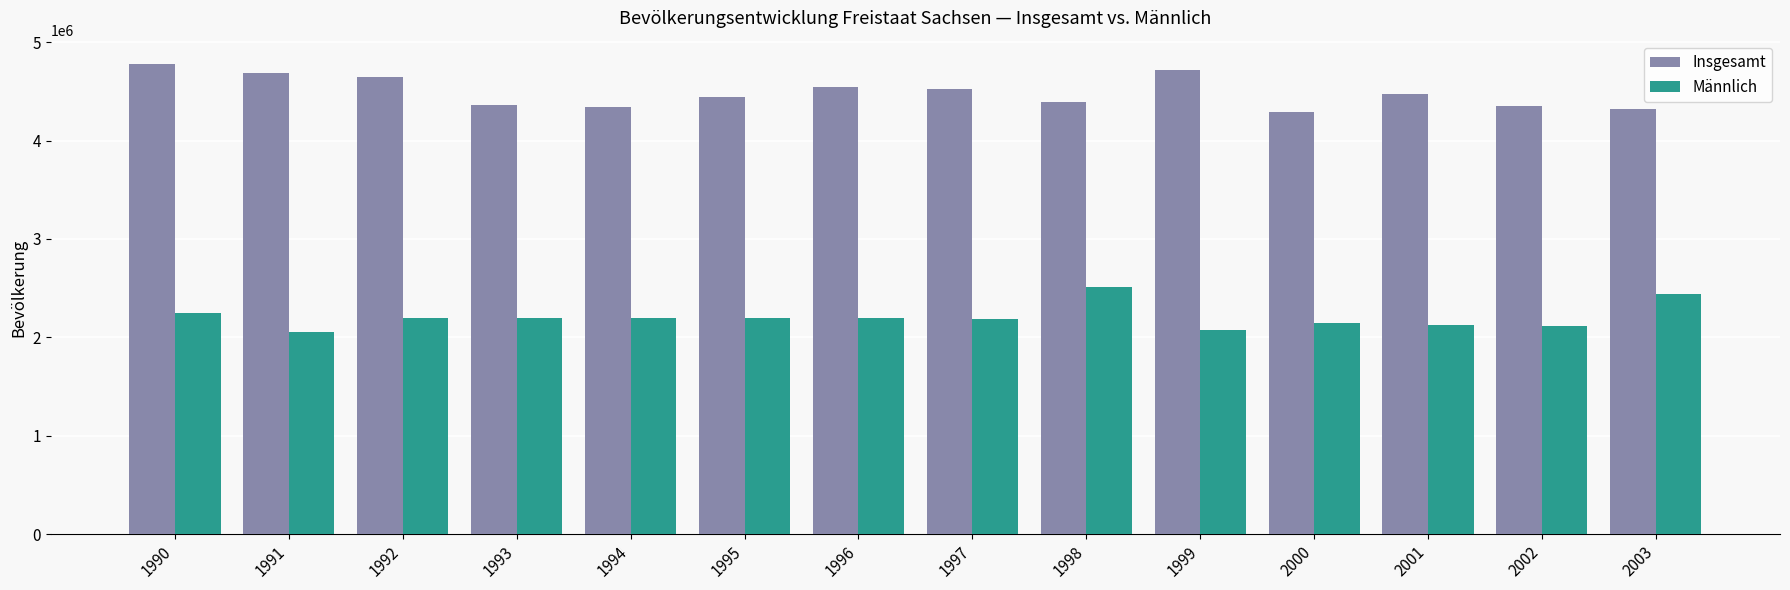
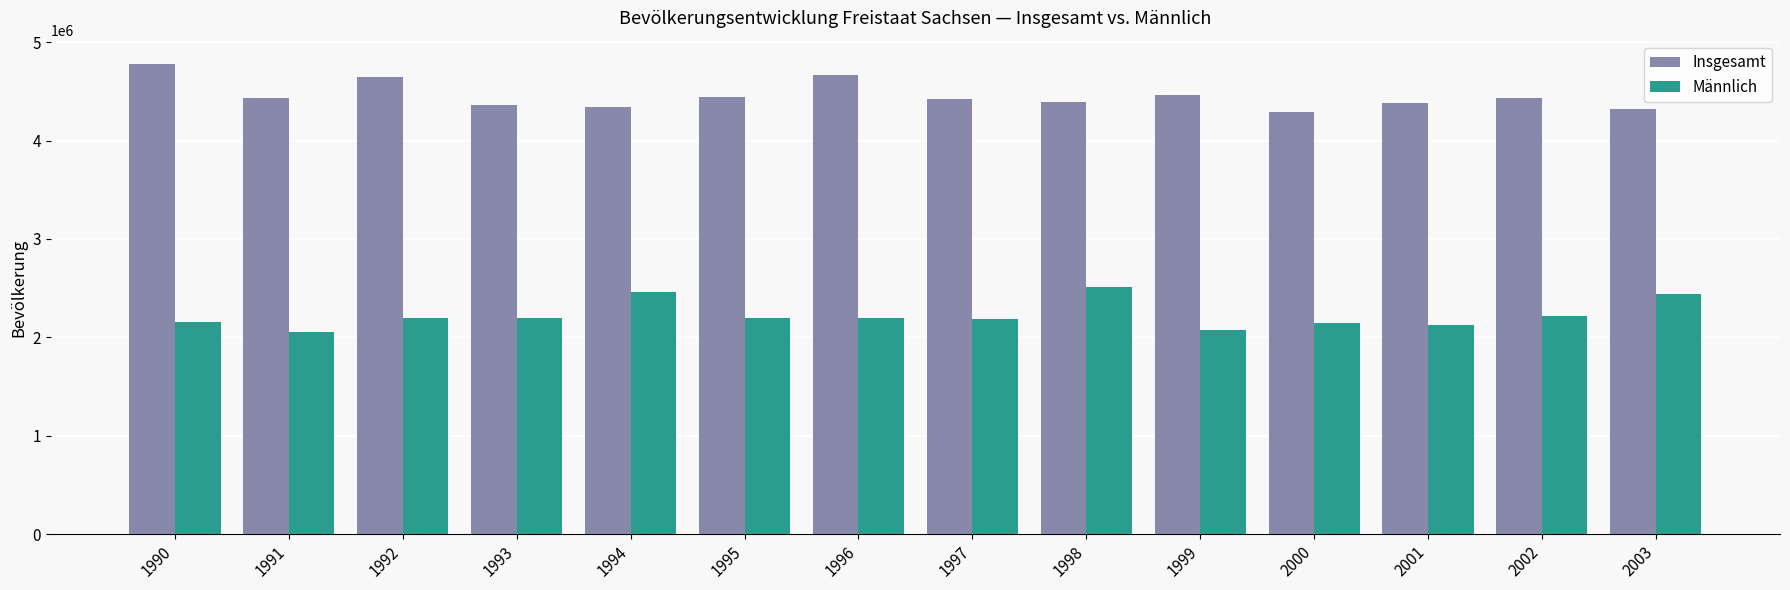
Männlich, 1990: 2300000 -> 2200000
Insgesamt, 1991: 4700000 -> 4400000
Männlich, 1994: 2200000 -> 2500000
Insgesamt, 1996: 4500000 -> 4700000
Insgesamt, 1997: 4500000 -> 4400000
Insgesamt, 1999: 4700000 -> 4500000
Insgesamt, 2001: 4500000 -> 4400000
Insgesamt, 2002: 4300000 -> 4400000
Männlich, 2002: 2100000 -> 2200000
